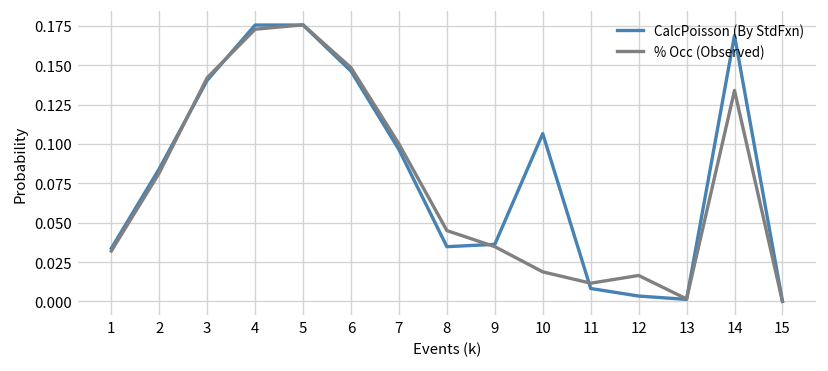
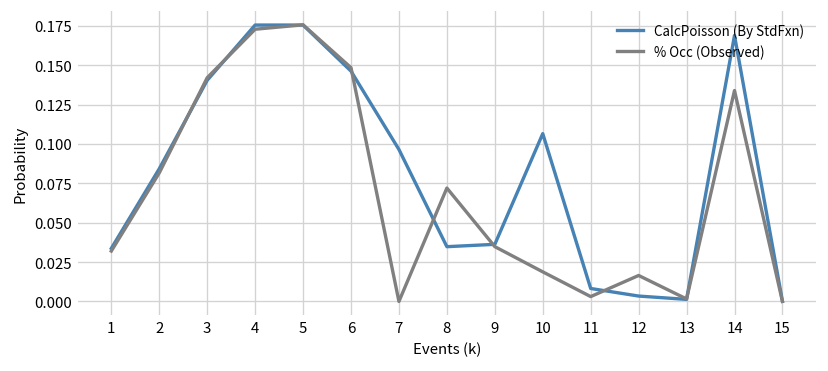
% Occ (Observed), 7: 0.1 -> 0.0
% Occ (Observed), 8: 0.045 -> 0.072
% Occ (Observed), 11: 0.012 -> 0.003
